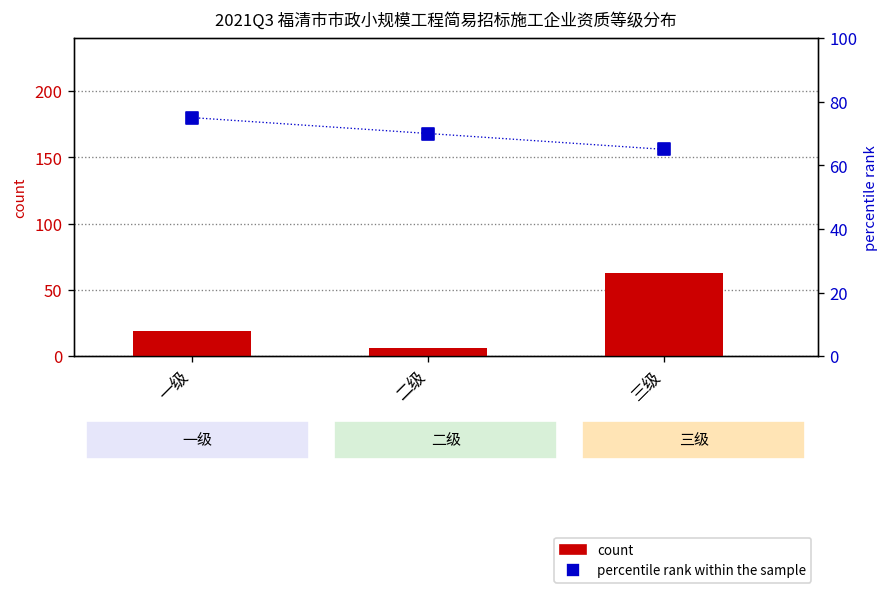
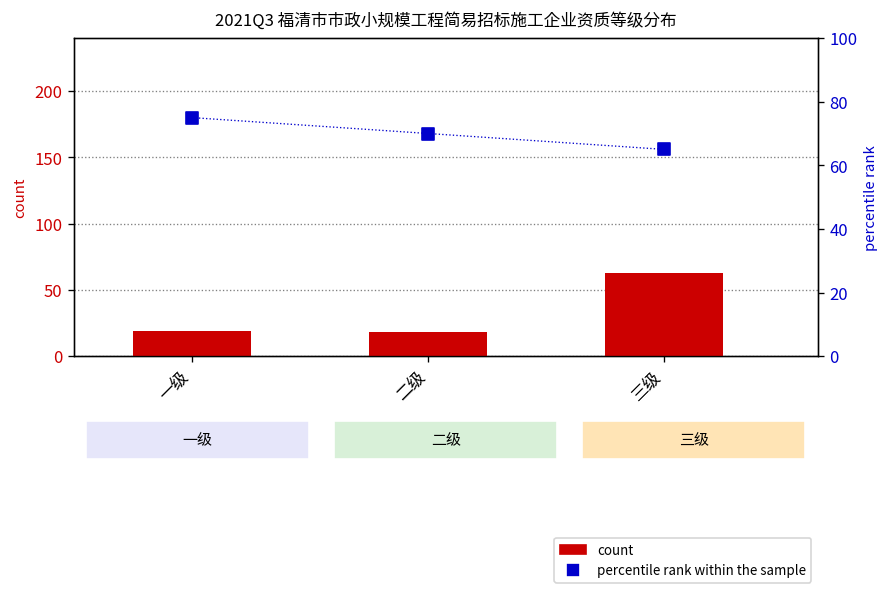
count, 二级: 6 -> 18
